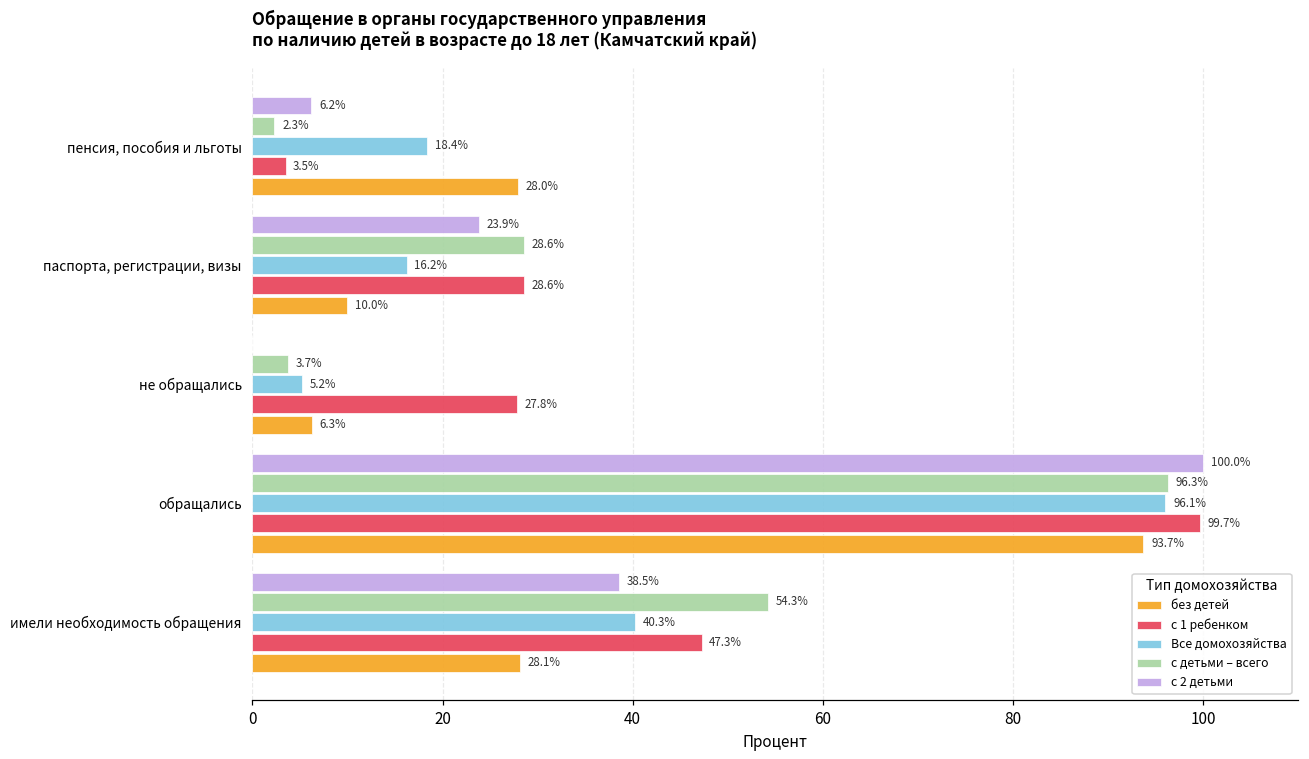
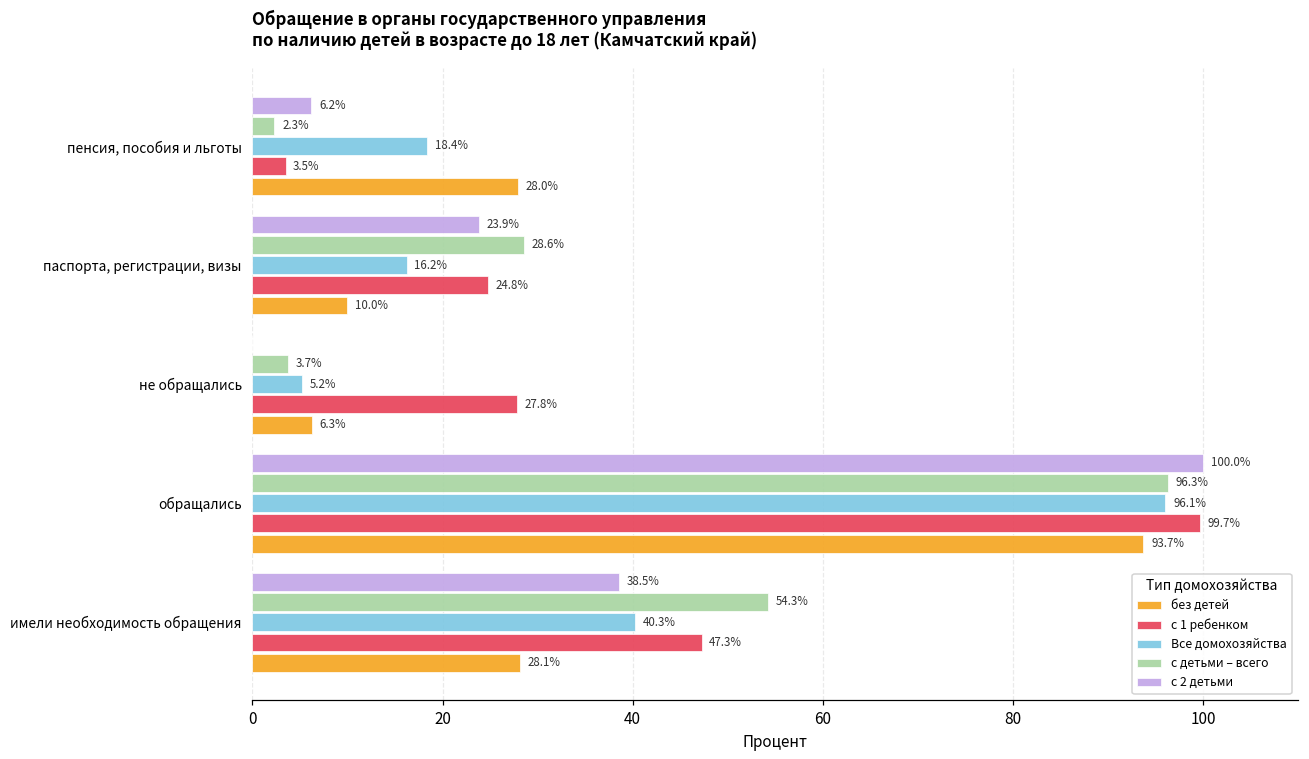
с 1 ребенком, паспорта, регистрации, визы: 28.6% -> 24.8%
